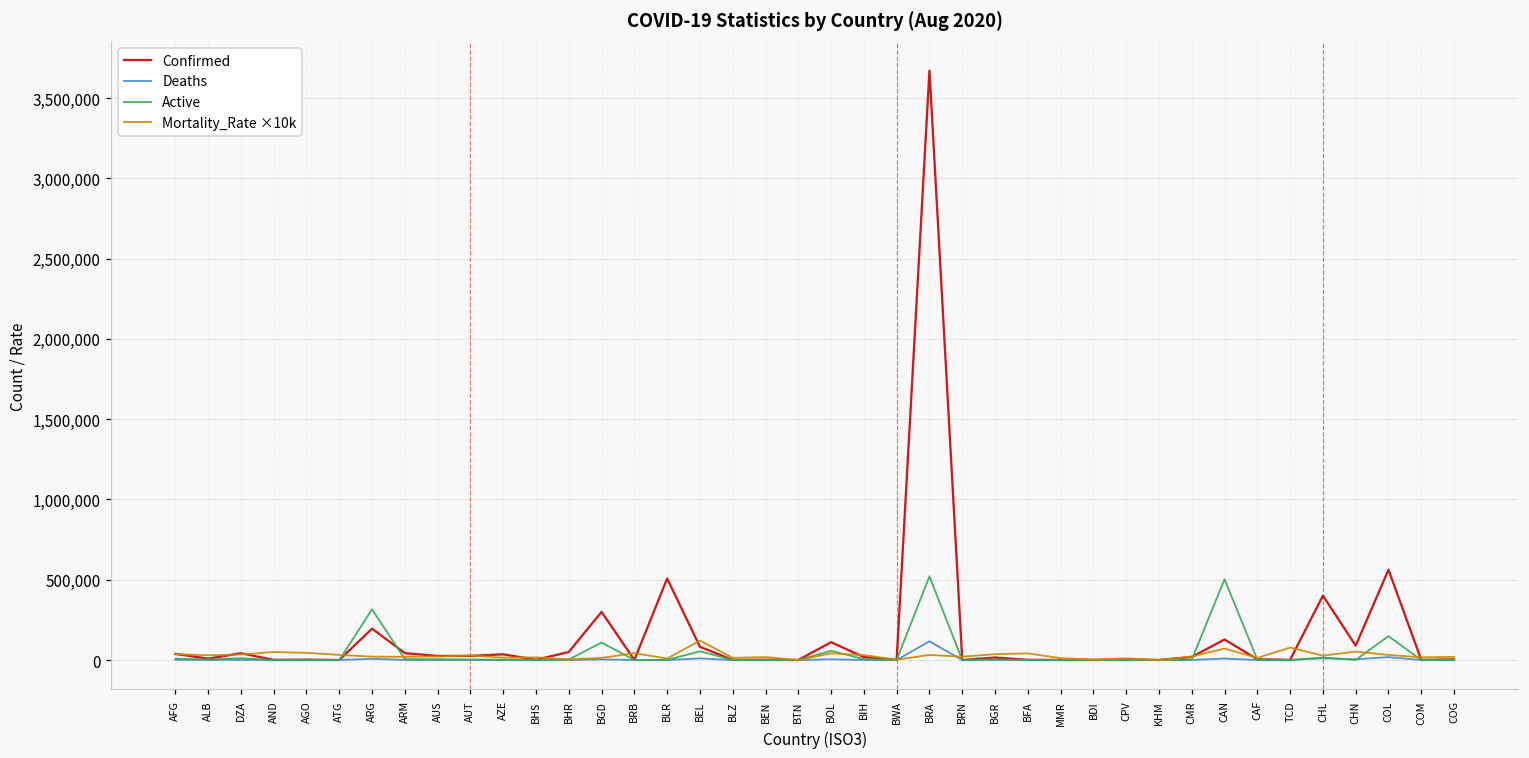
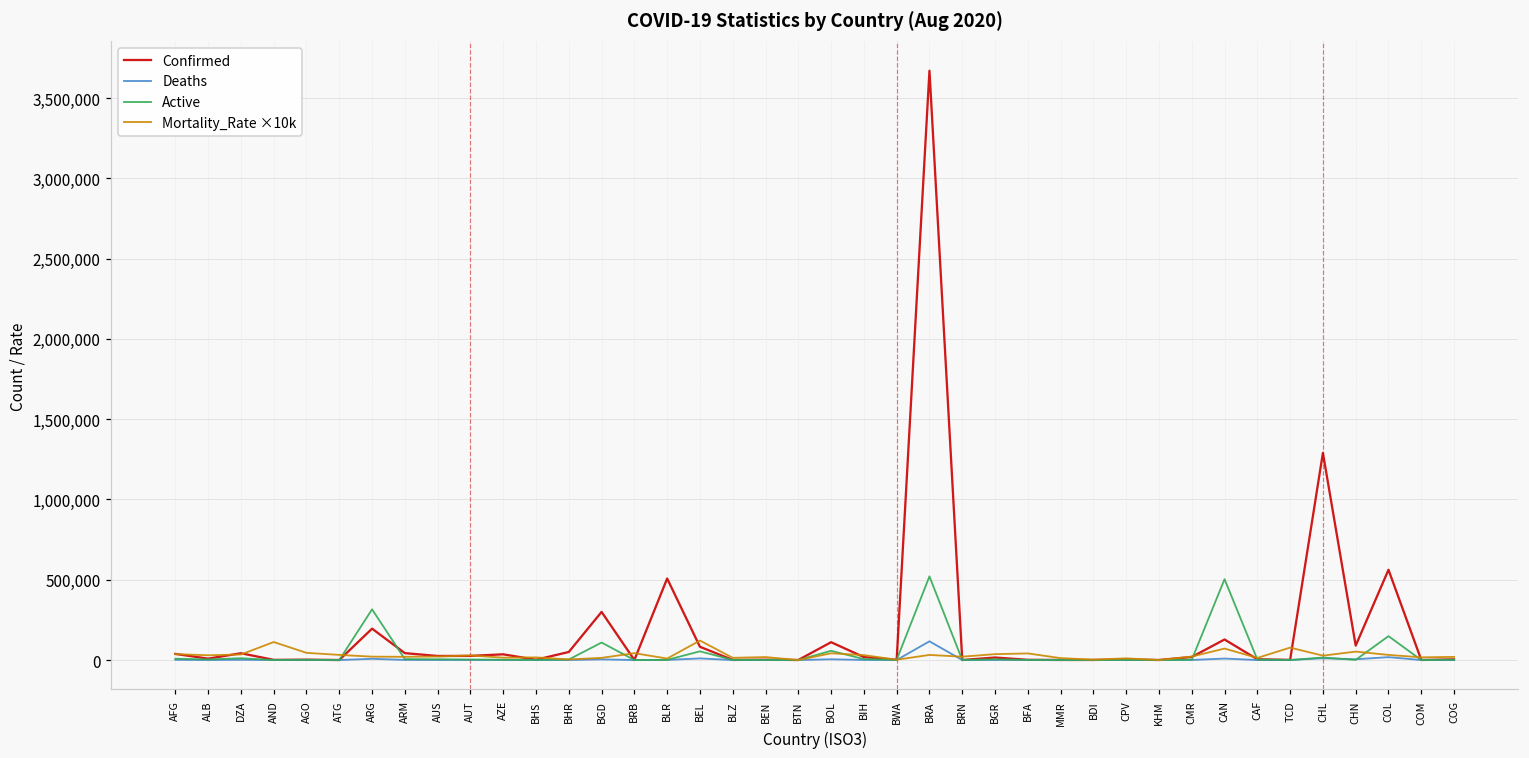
Mortality_Rate ×10k, AND: 50,000 -> 110,000
Confirmed, CHL: 400,000 -> 1,290,000
